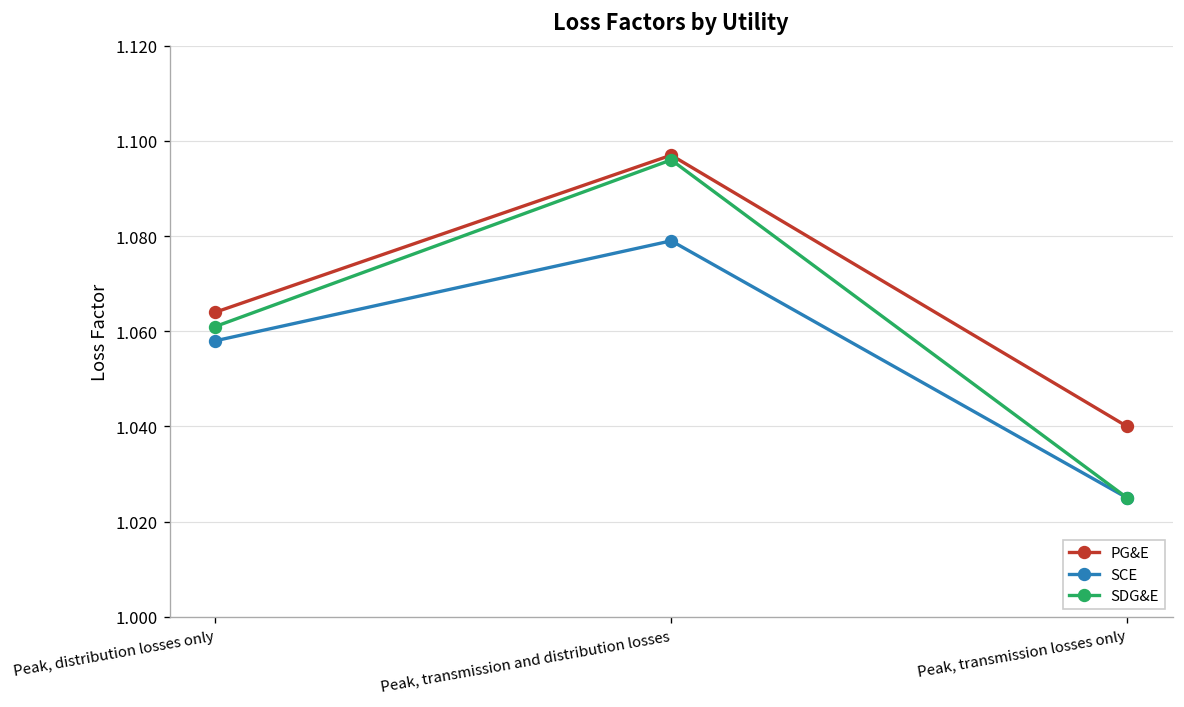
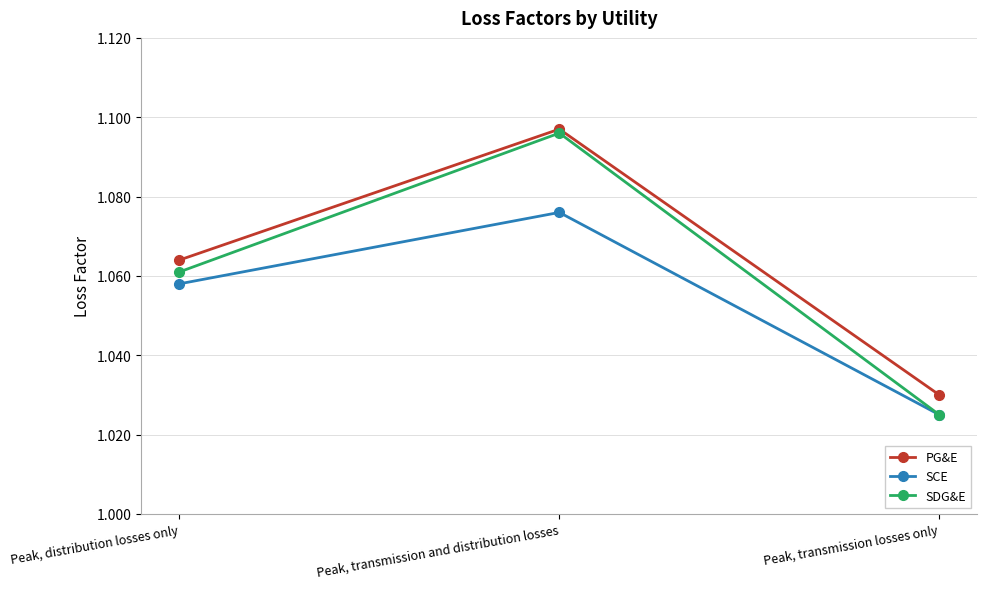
SCE, Peak, transmission and distribution losses: 1.079 -> 1.076
PG&E, Peak, transmission losses only: 1.04 -> 1.03
